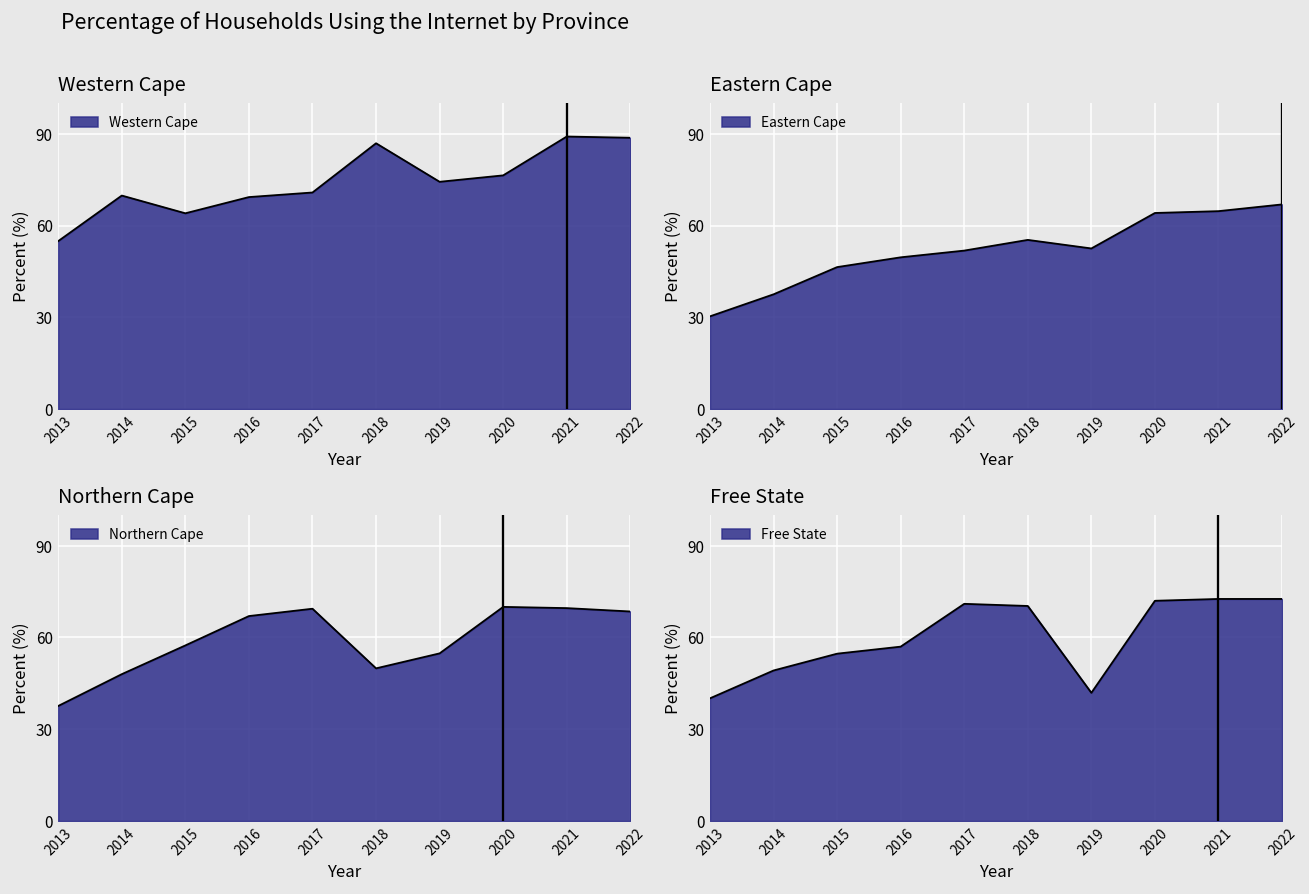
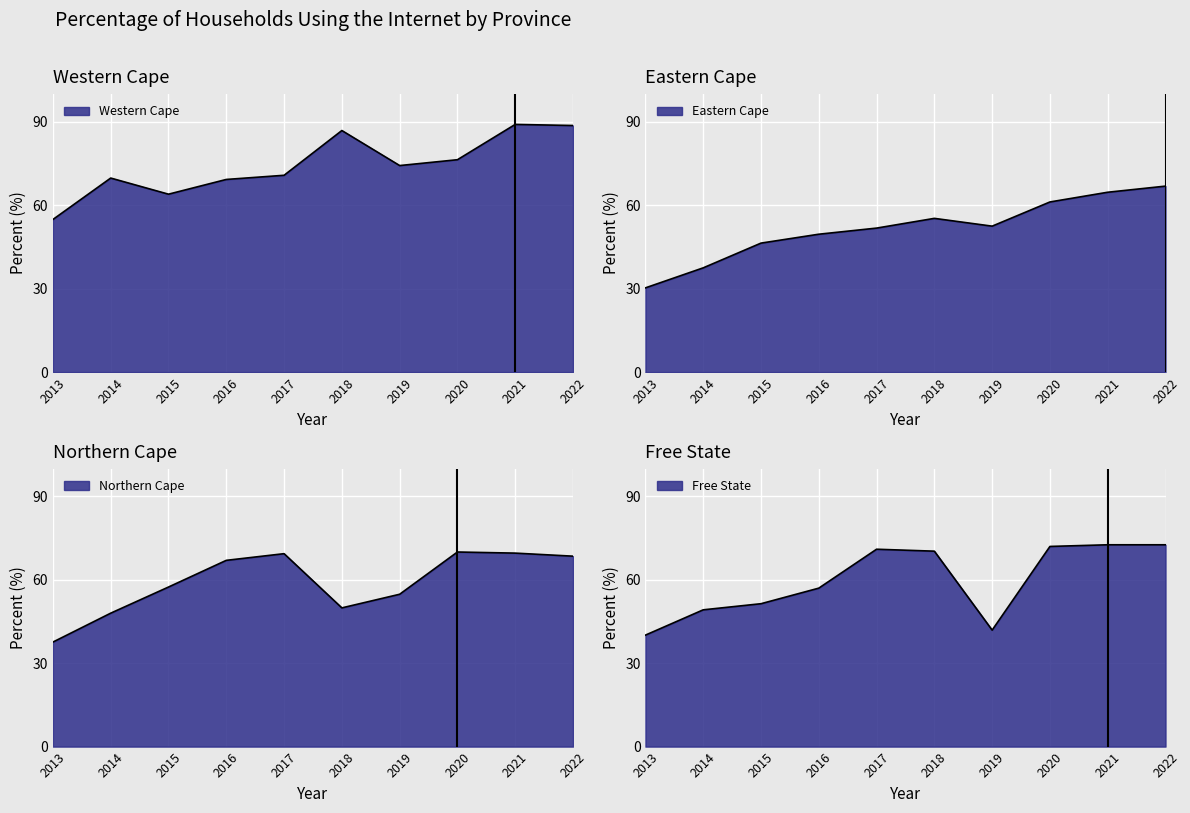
Eastern Cape, 2020: 64 -> 61
Free State, 2015: 55 -> 51
